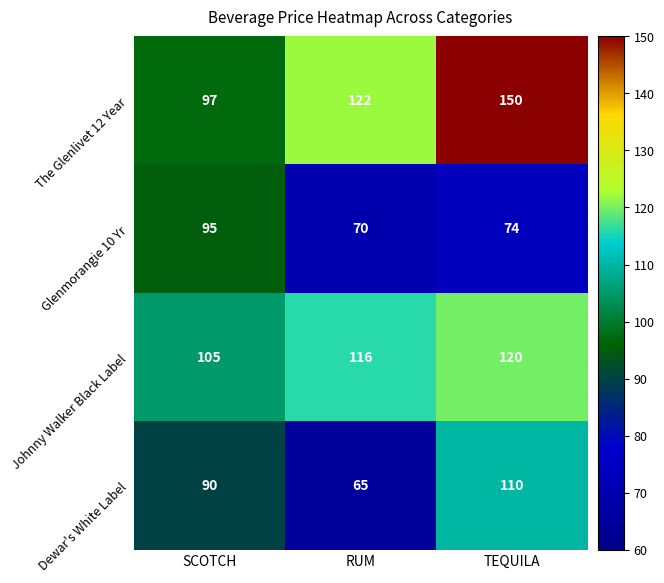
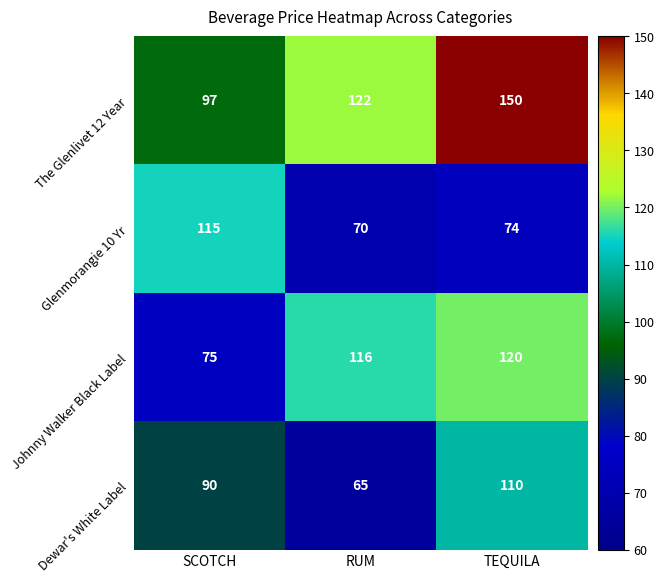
Glenmorangie 10 Yr, SCOTCH: 95 -> 115
Johnny Walker Black Label, SCOTCH: 105 -> 75
